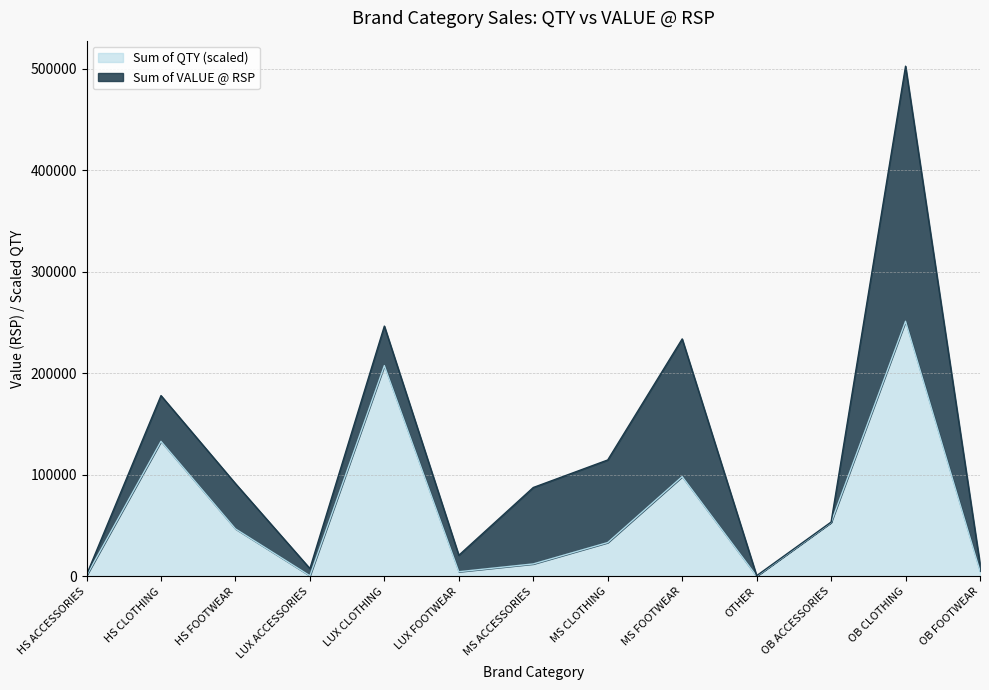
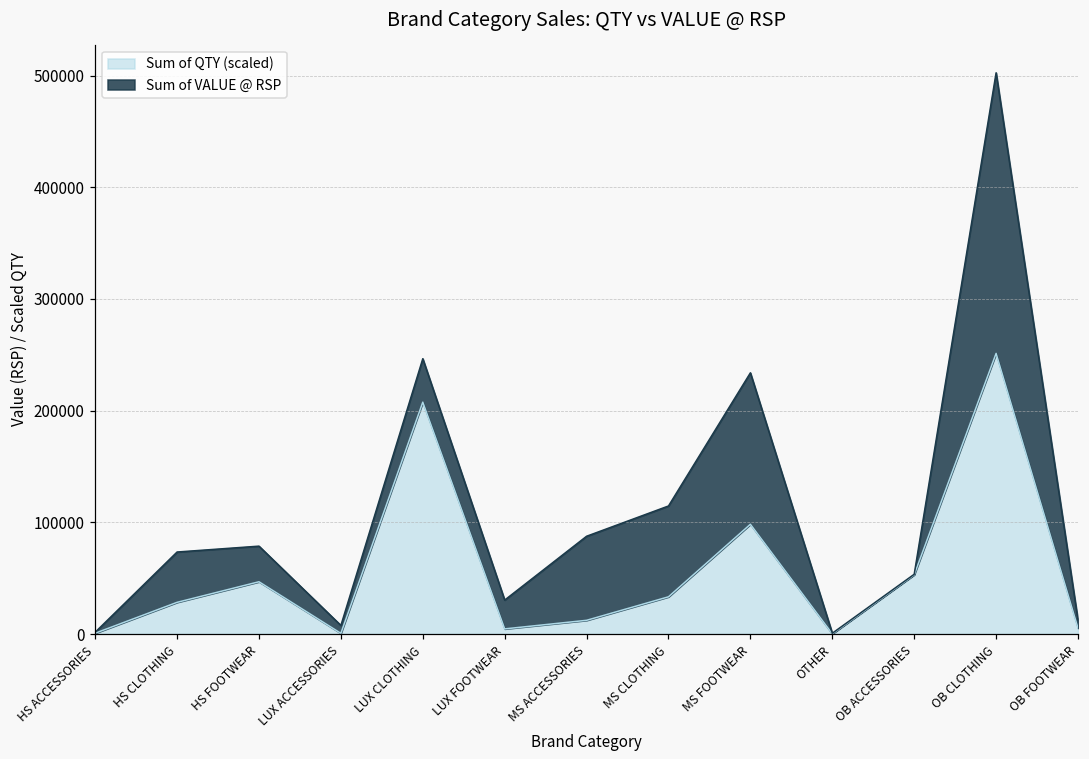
Sum of QTY (scaled), HS CLOTHING: 133000 -> 28000
Sum of VALUE @ RSP, HS FOOTWEAR: 45000 -> 32000
Sum of VALUE @ RSP, LUX FOOTWEAR: 16000 -> 26000
